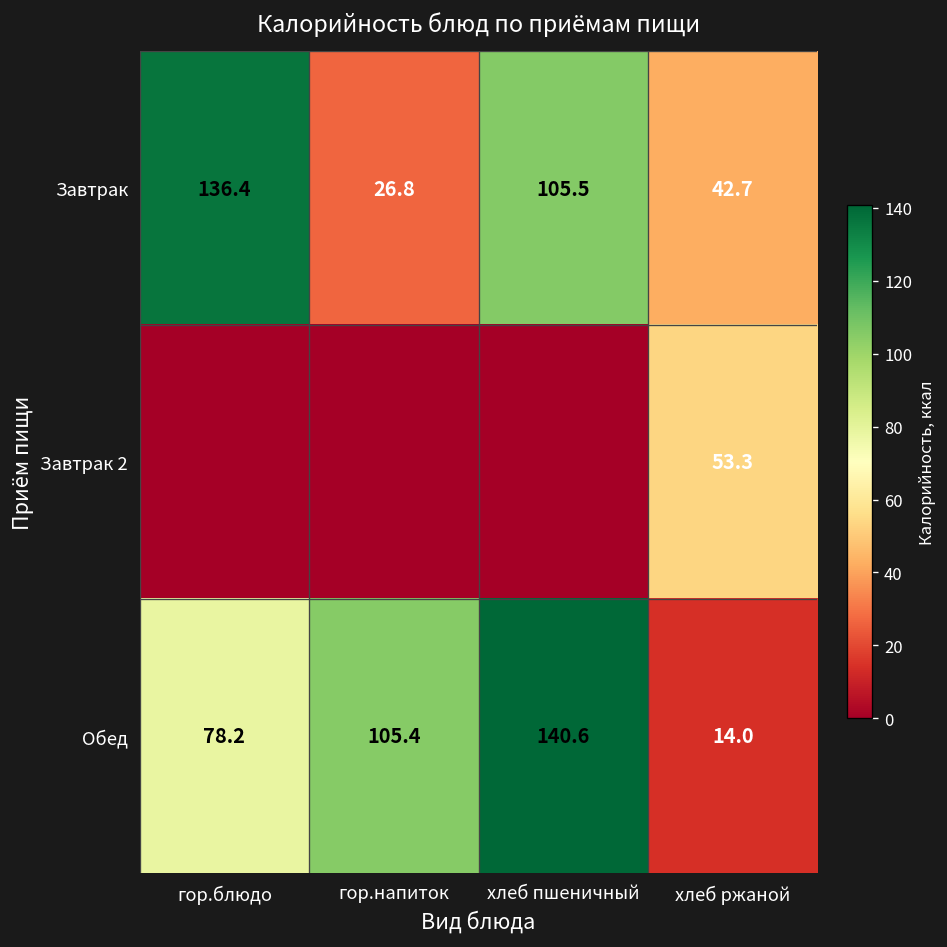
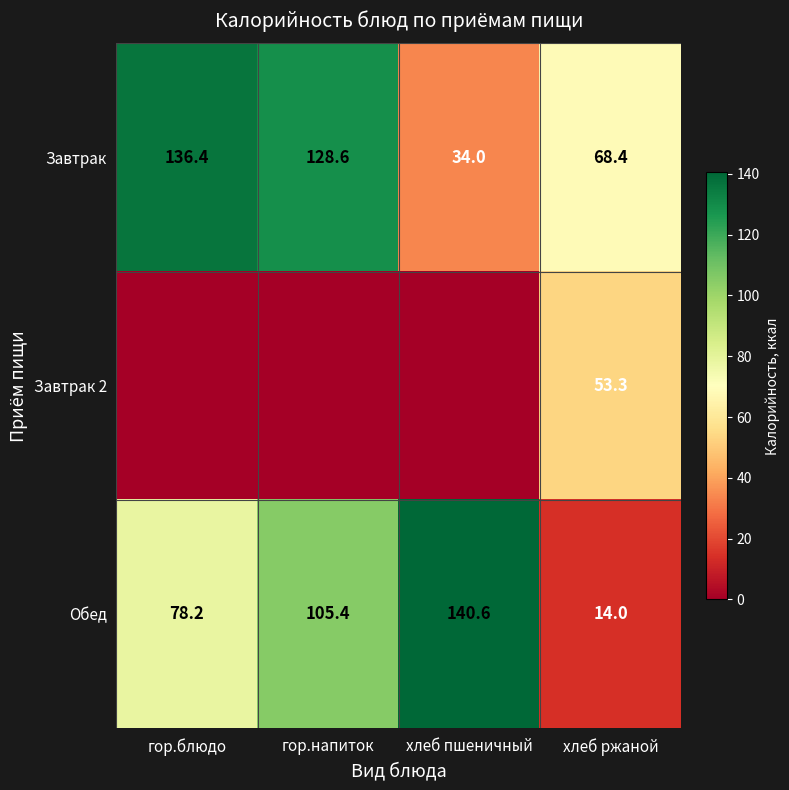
Завтрак, гор.напиток: 26.8 -> 128.6
Завтрак, хлеб пшеничный: 105.5 -> 34.0
Завтрак, хлеб ржаной: 42.7 -> 68.4
